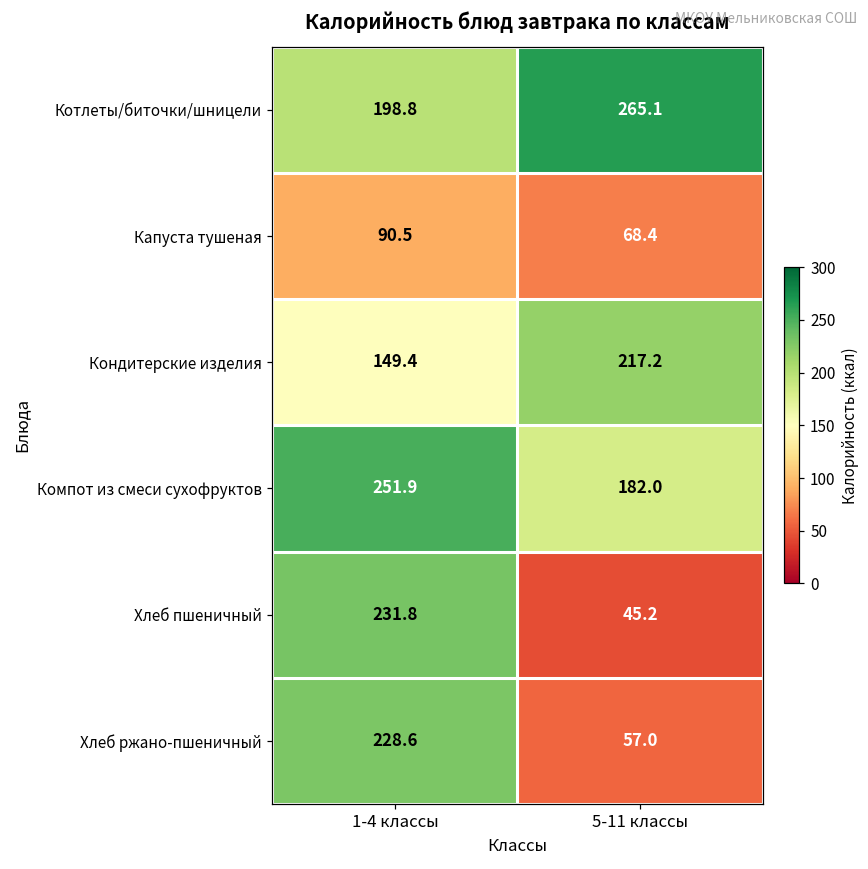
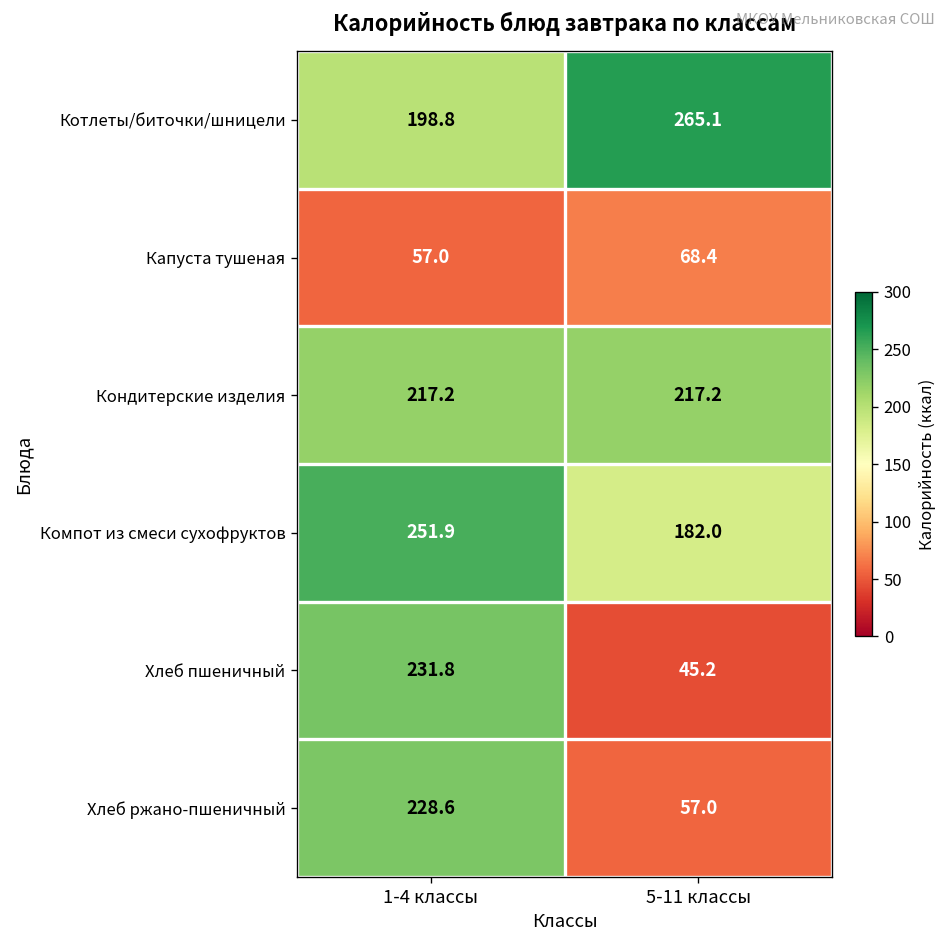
Капуста тушеная, 1-4 классы: 90.5 -> 57.0
Кондитерские изделия, 1-4 классы: 149.4 -> 217.2
